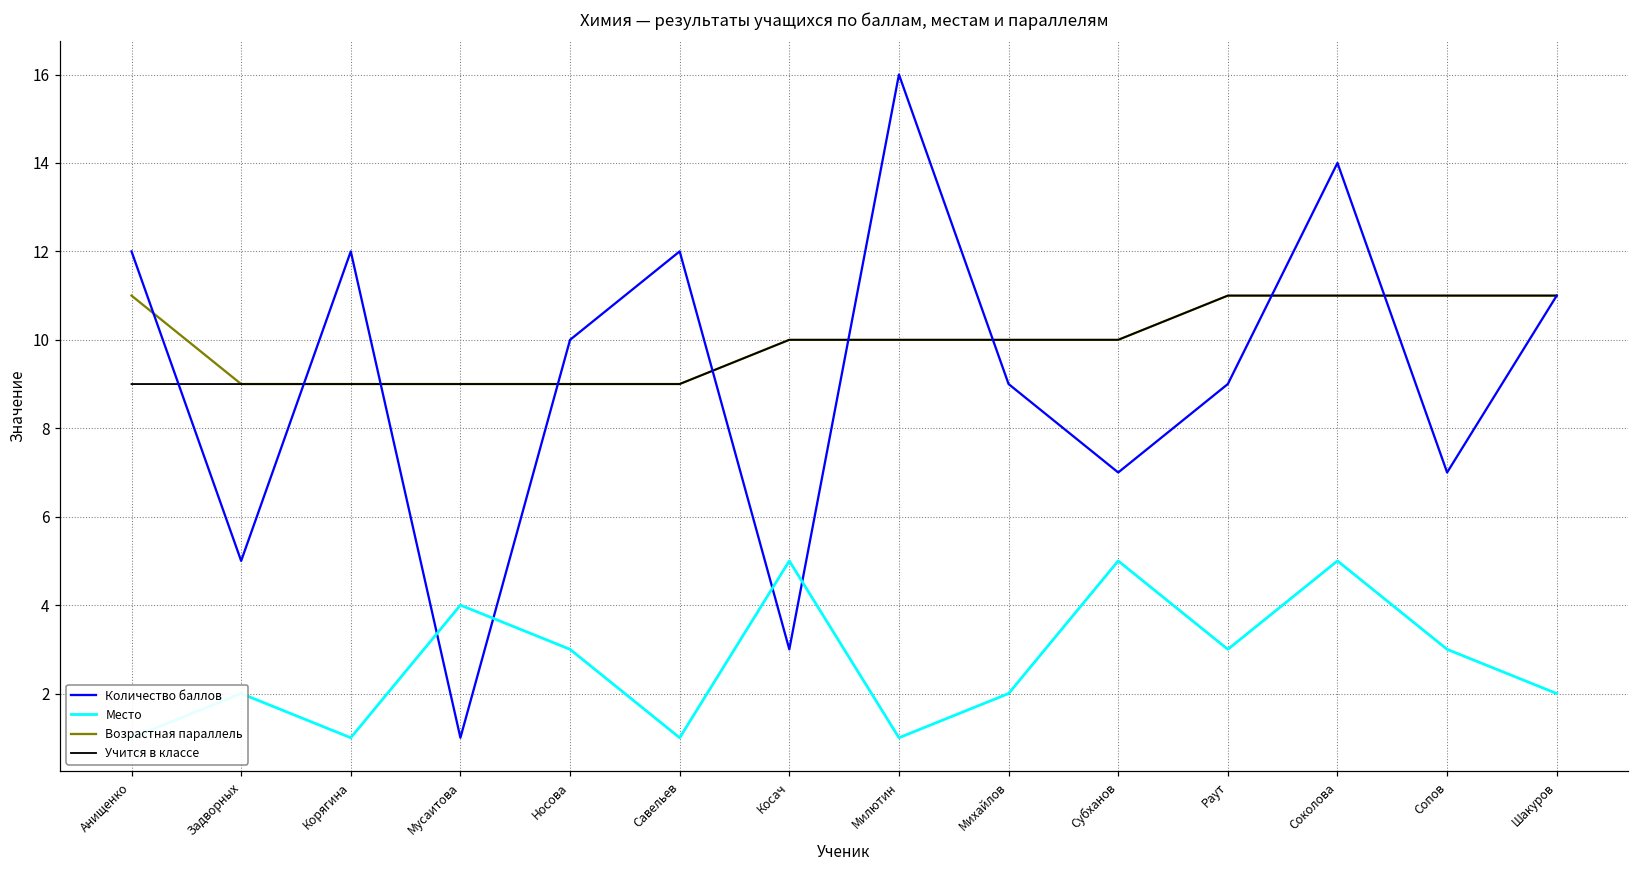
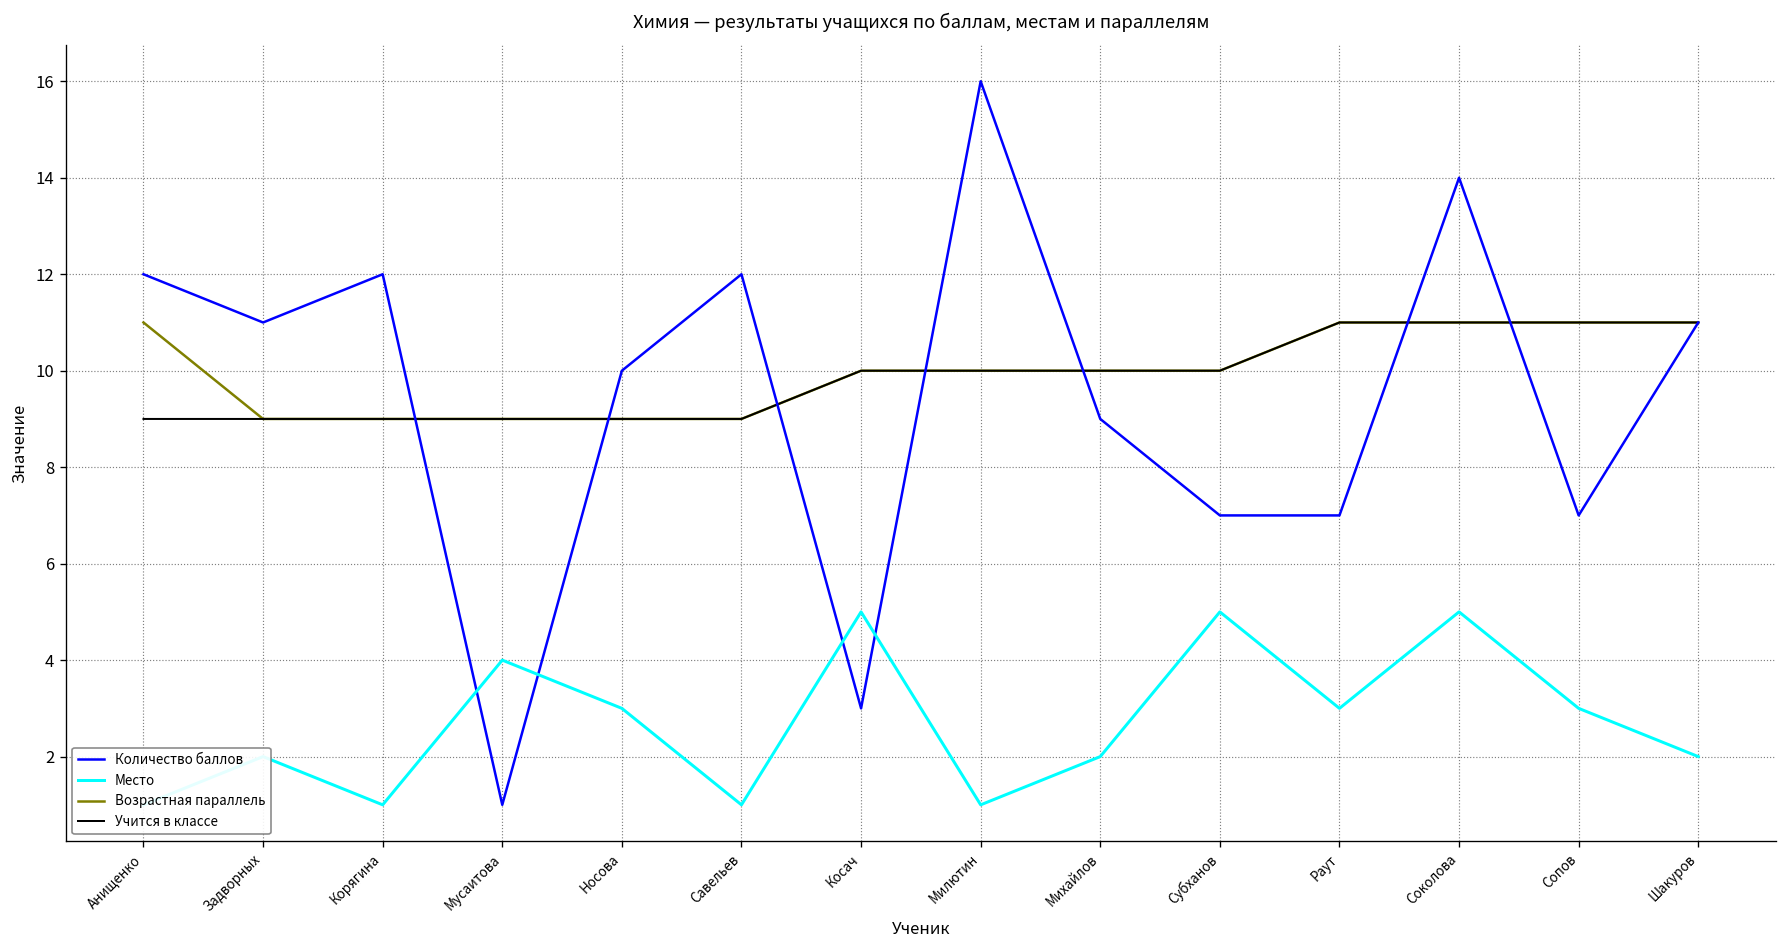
Количество баллов, Задворных: 5 -> 11
Количество баллов, Раут: 9 -> 7
